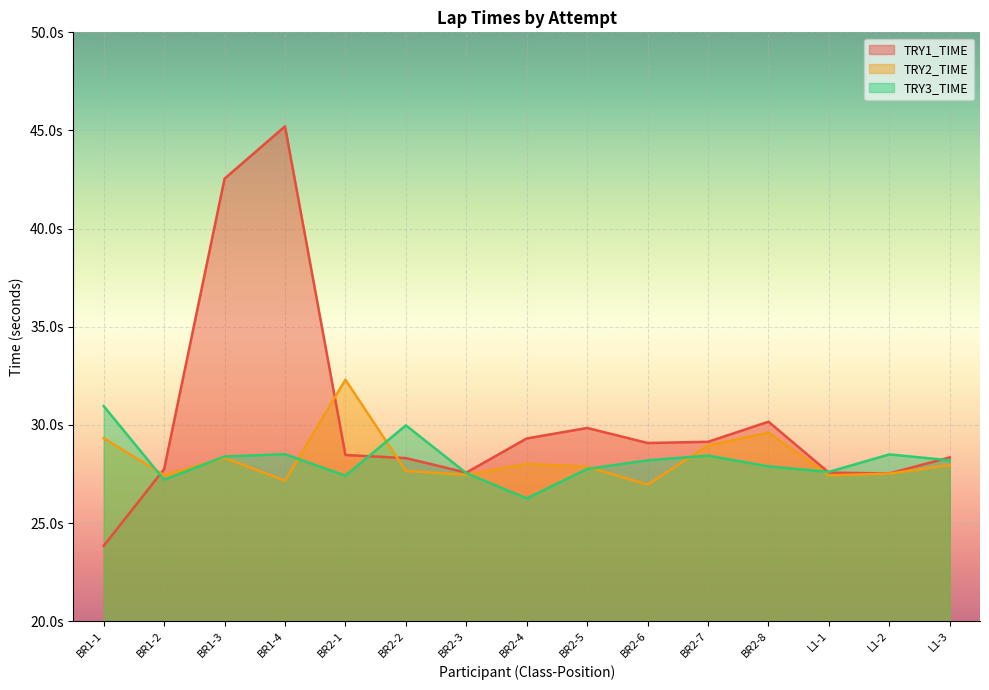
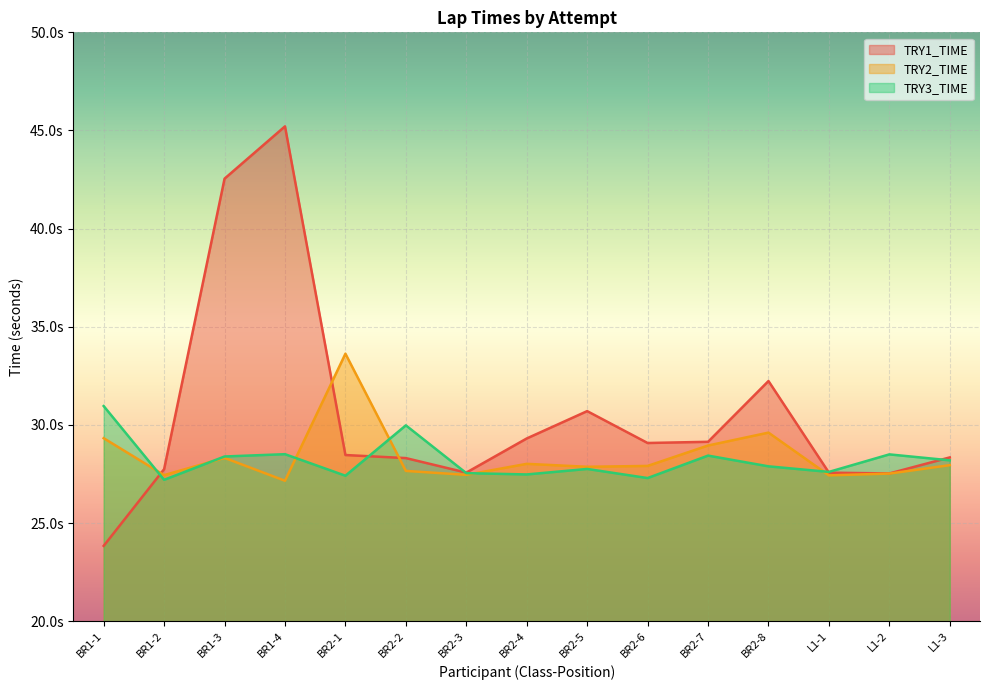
TRY2_TIME, BR2-1: 32.3s -> 33.6s
TRY3_TIME, BR2-4: 26.3s -> 27.5s
TRY1_TIME, BR2-5: 29.8s -> 30.7s
TRY2_TIME, BR2-6: 27.0s -> 27.9s
TRY3_TIME, BR2-6: 28.2s -> 27.3s
TRY1_TIME, BR2-8: 30.2s -> 32.2s
